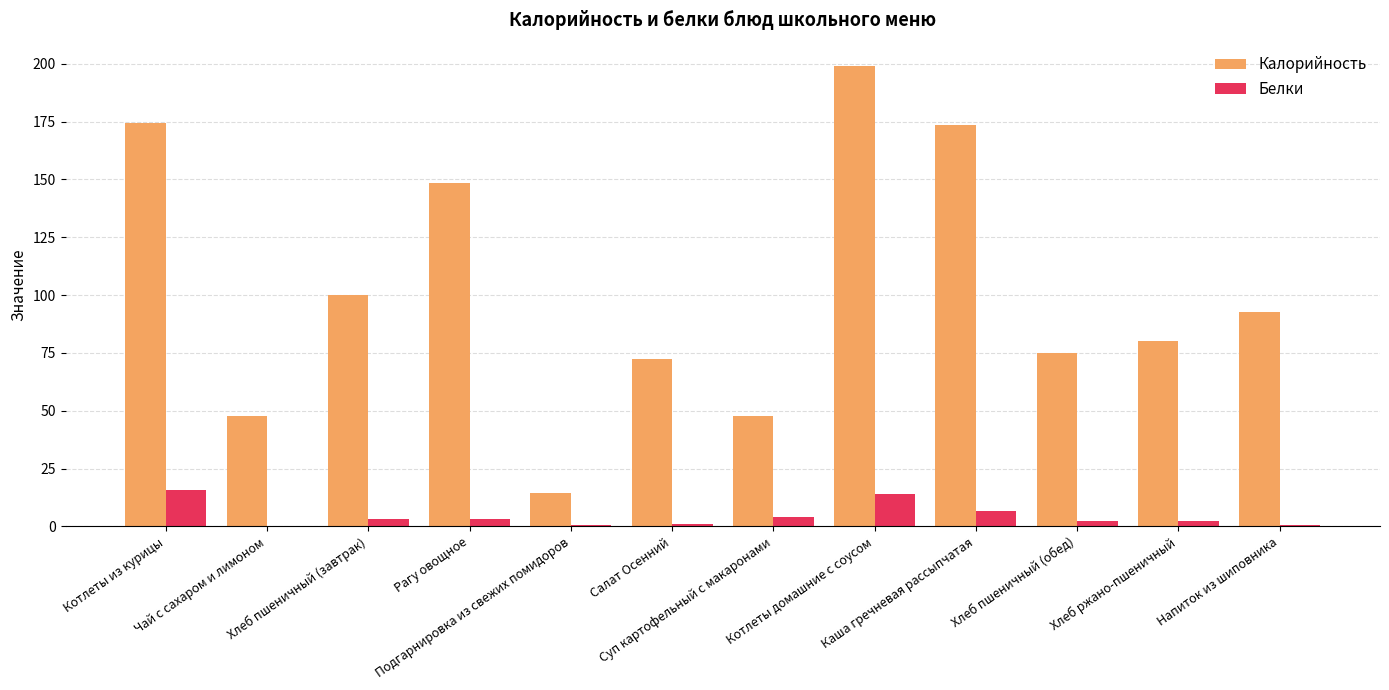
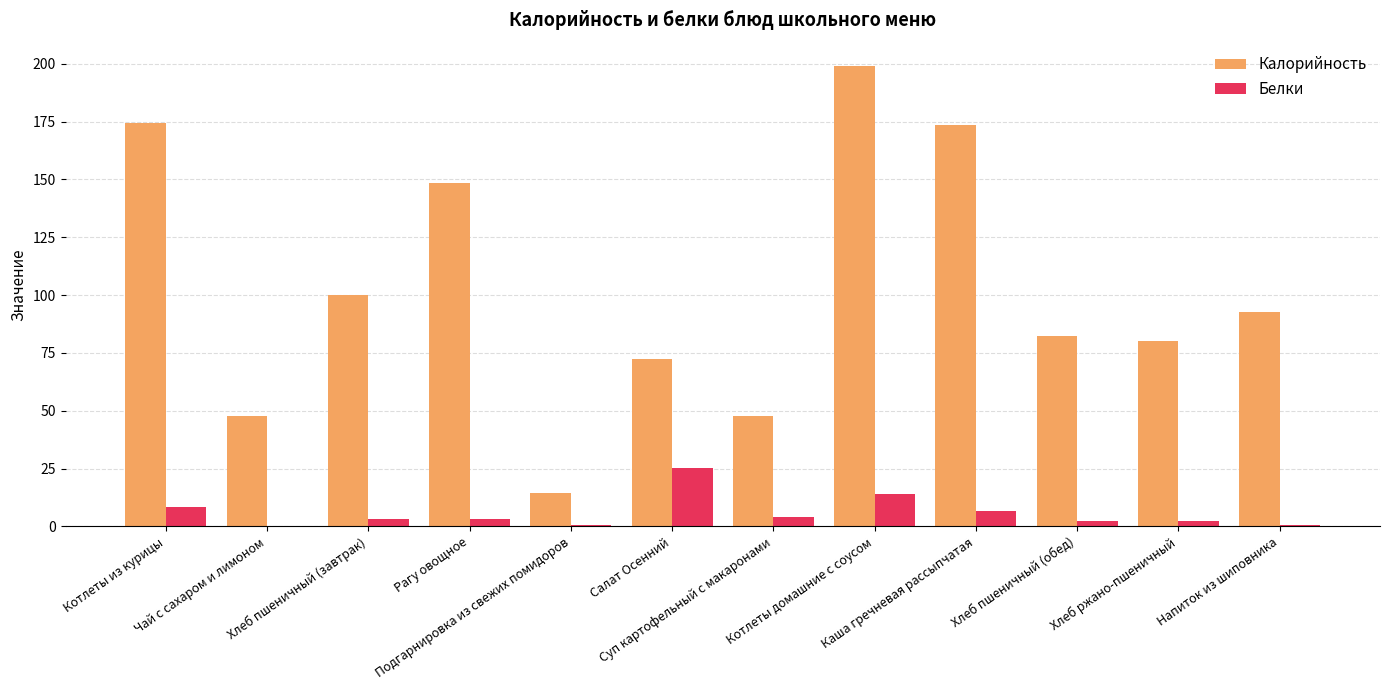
Белки, Котлеты из курицы: 16 -> 8
Белки, Салат Осенний: 1 -> 25
Калорийность, Хлеб пшеничный (обед): 75 -> 82
